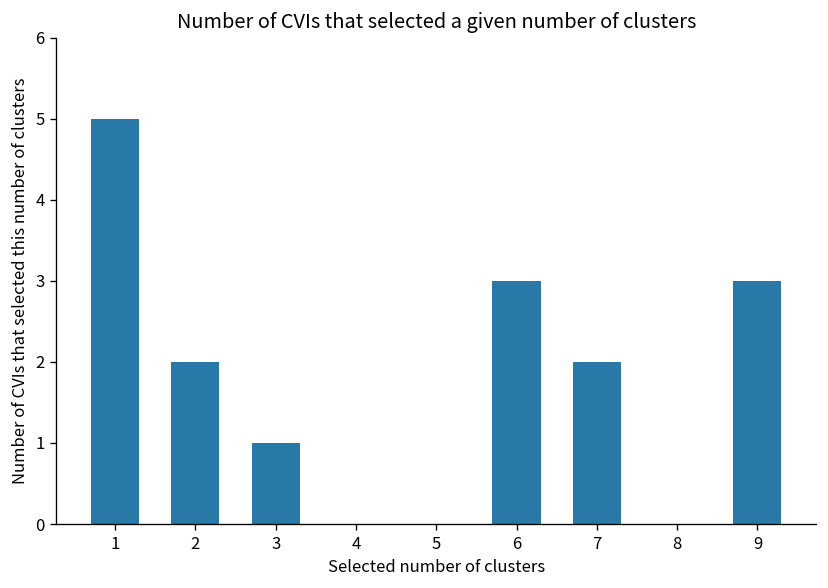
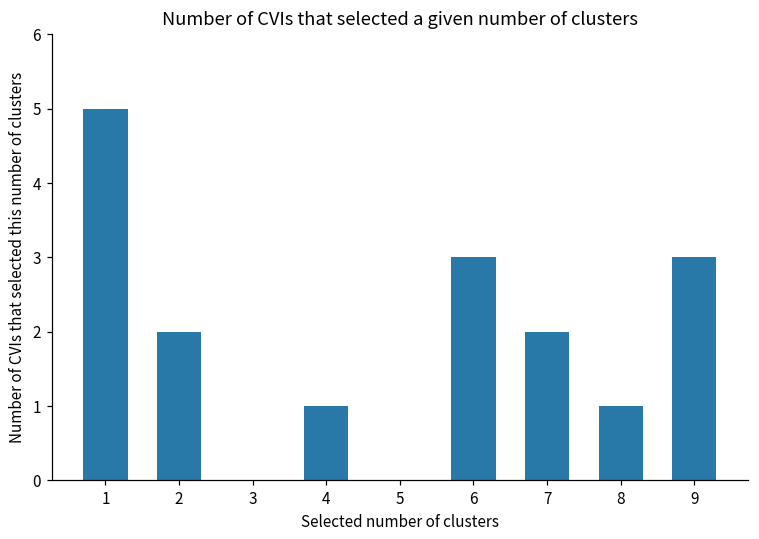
3: 1 -> 0
4: 0 -> 1
8: 0 -> 1
